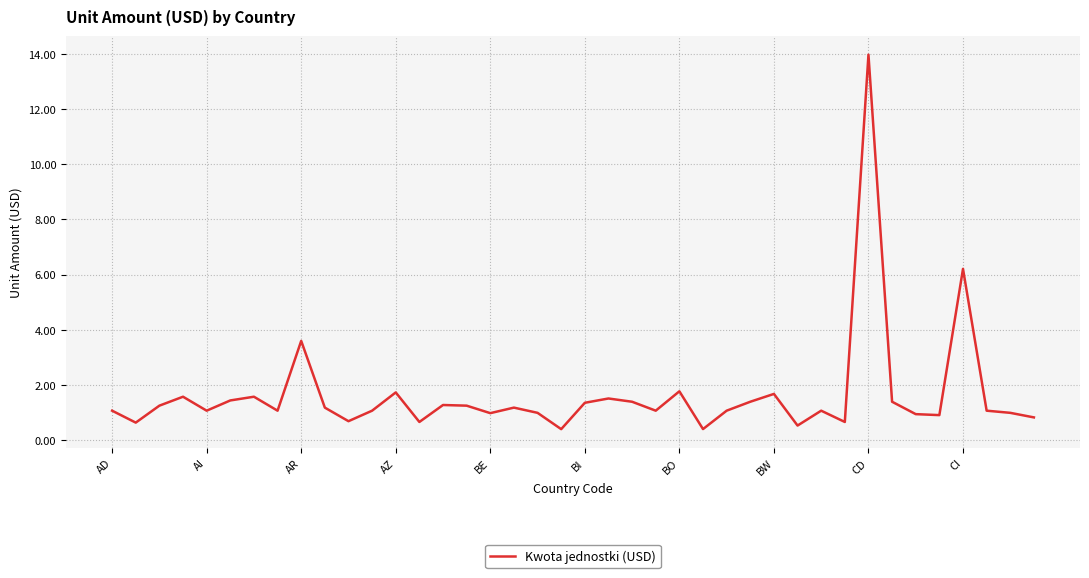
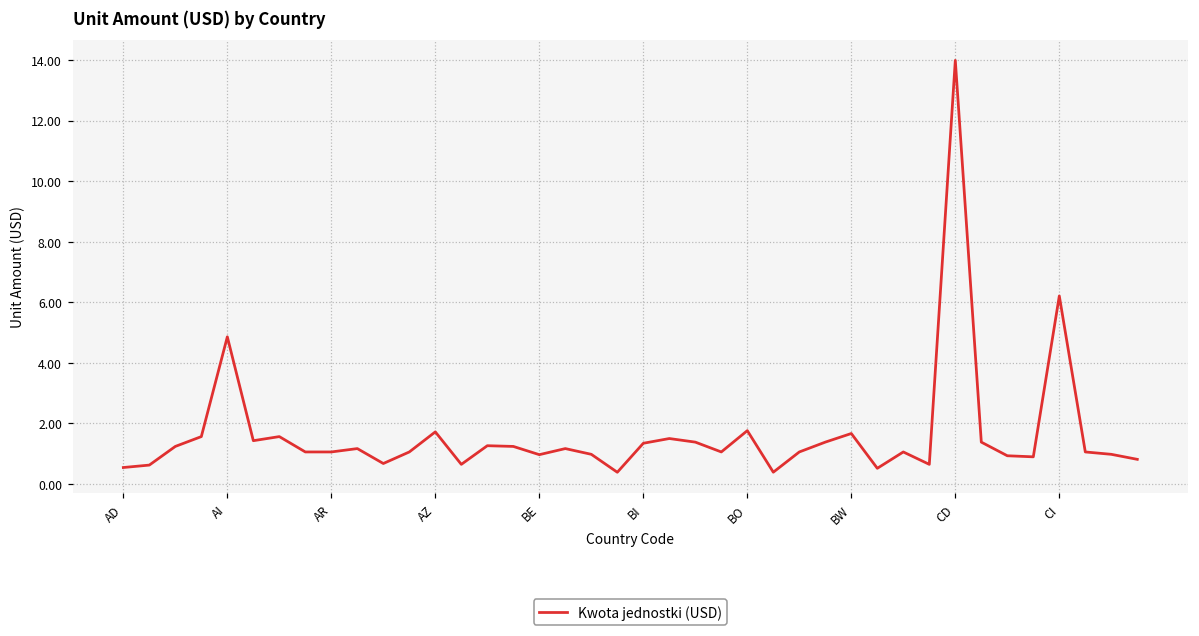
AD: 1.1 -> 0.5
AI: 1.1 -> 4.9
AR: 3.6 -> 1.1
